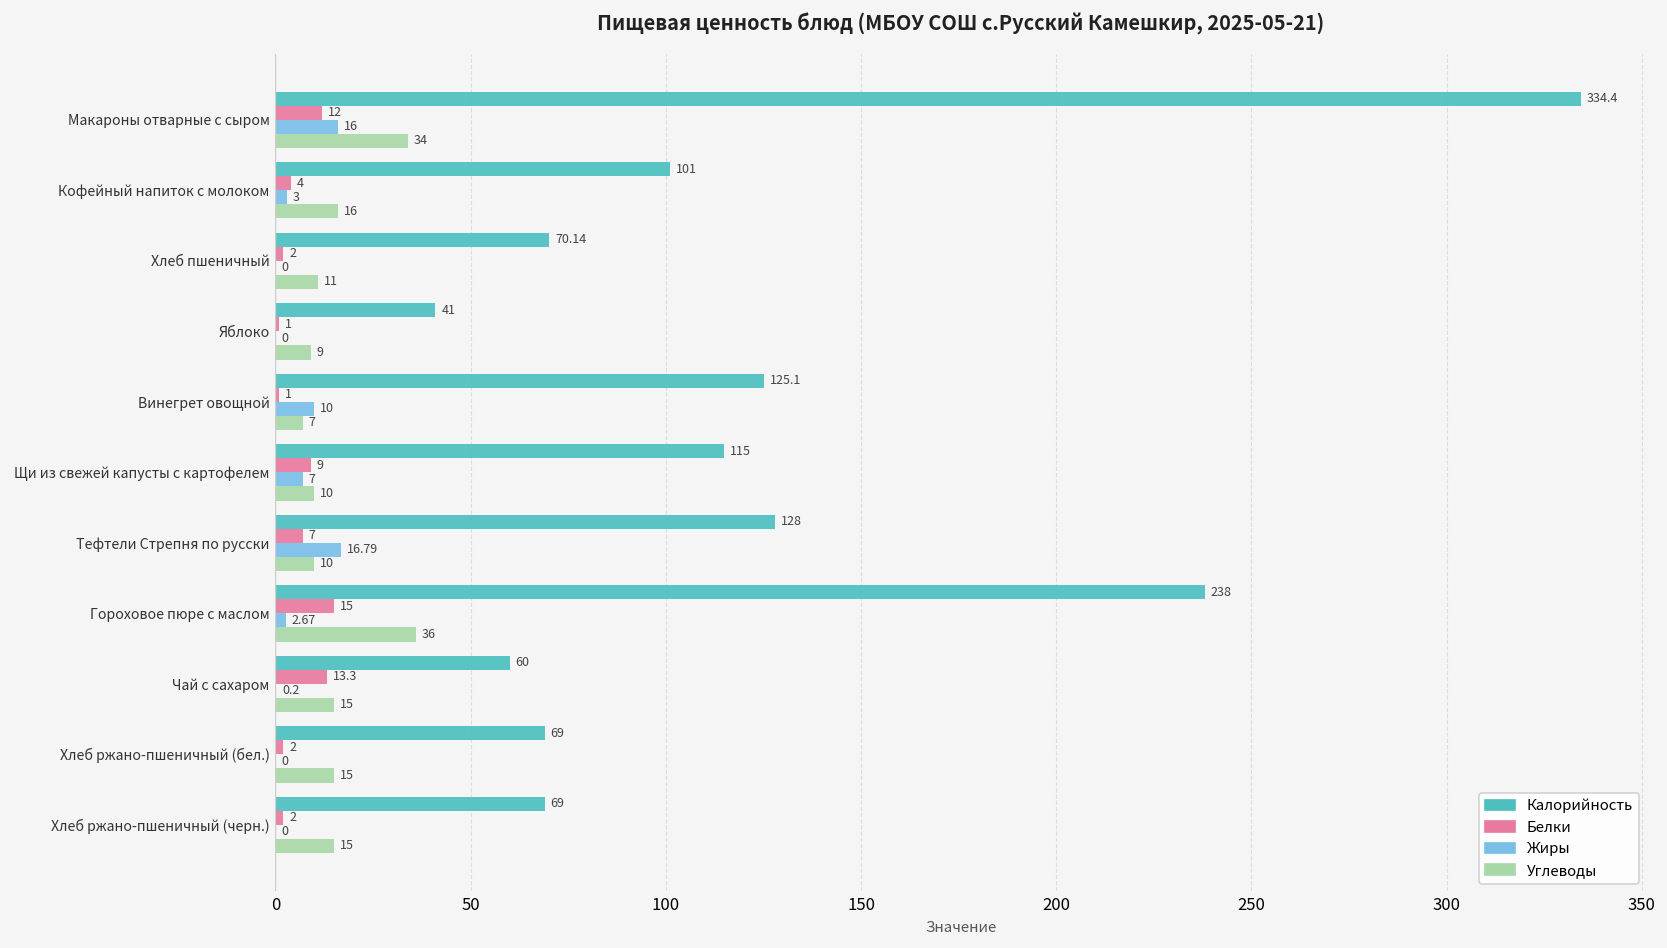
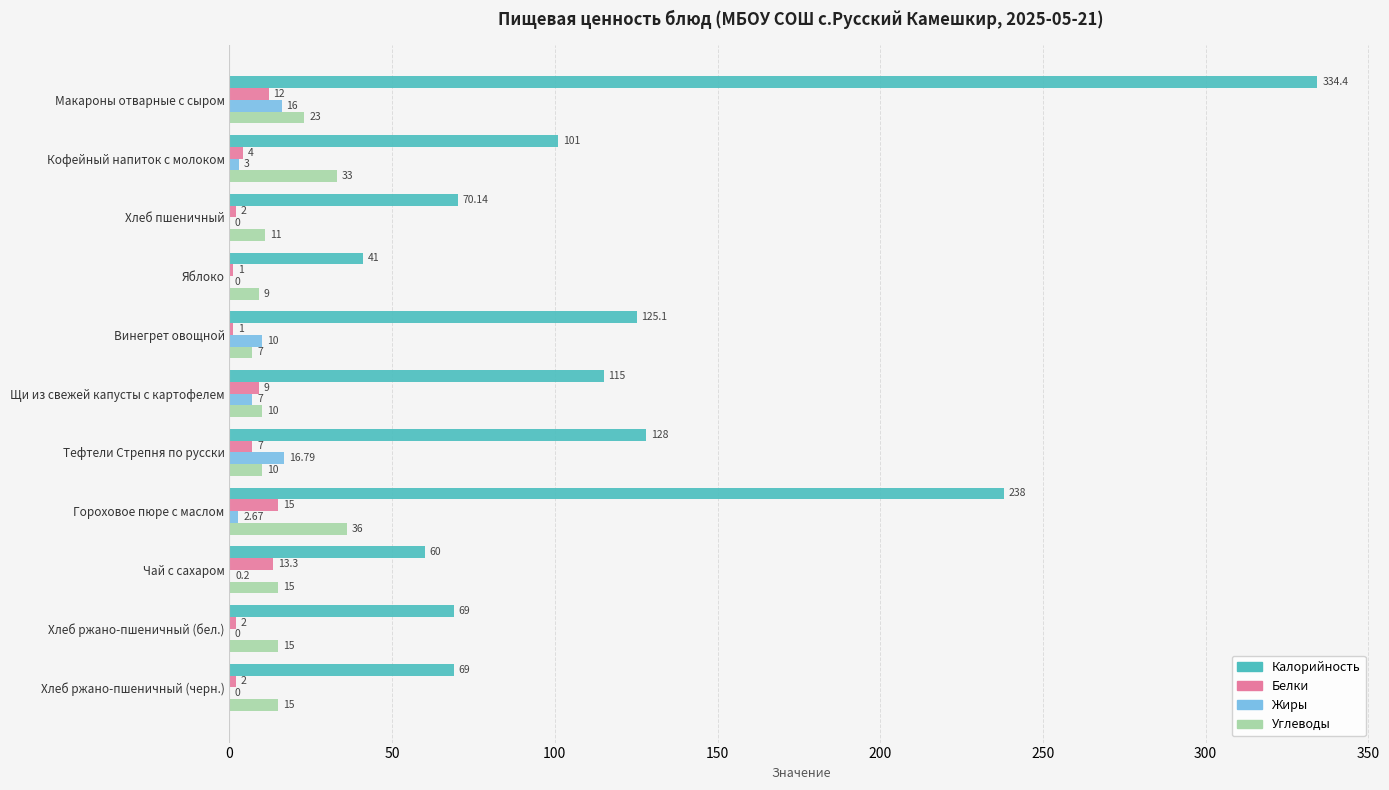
Углеводы, Макароны отварные с сыром: 34 -> 23
Углеводы, Кофейный напиток с молоком: 16 -> 33
